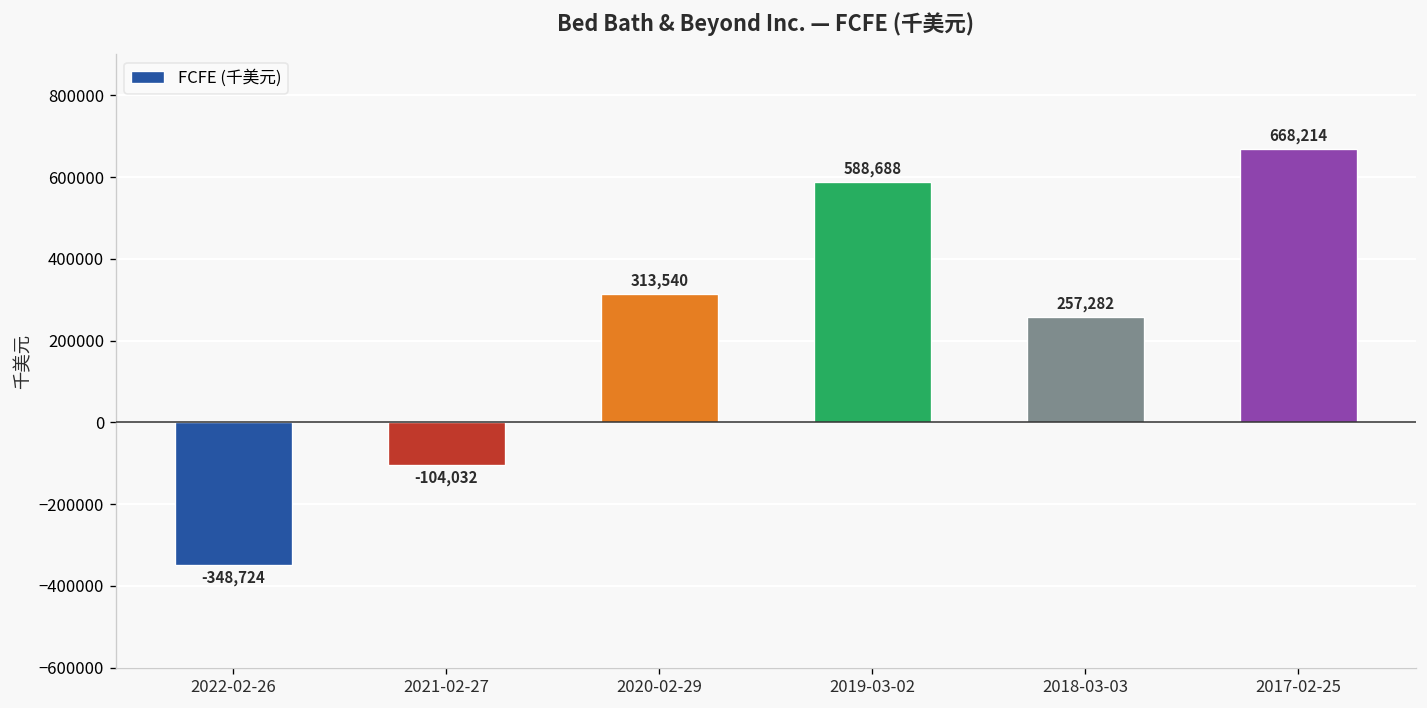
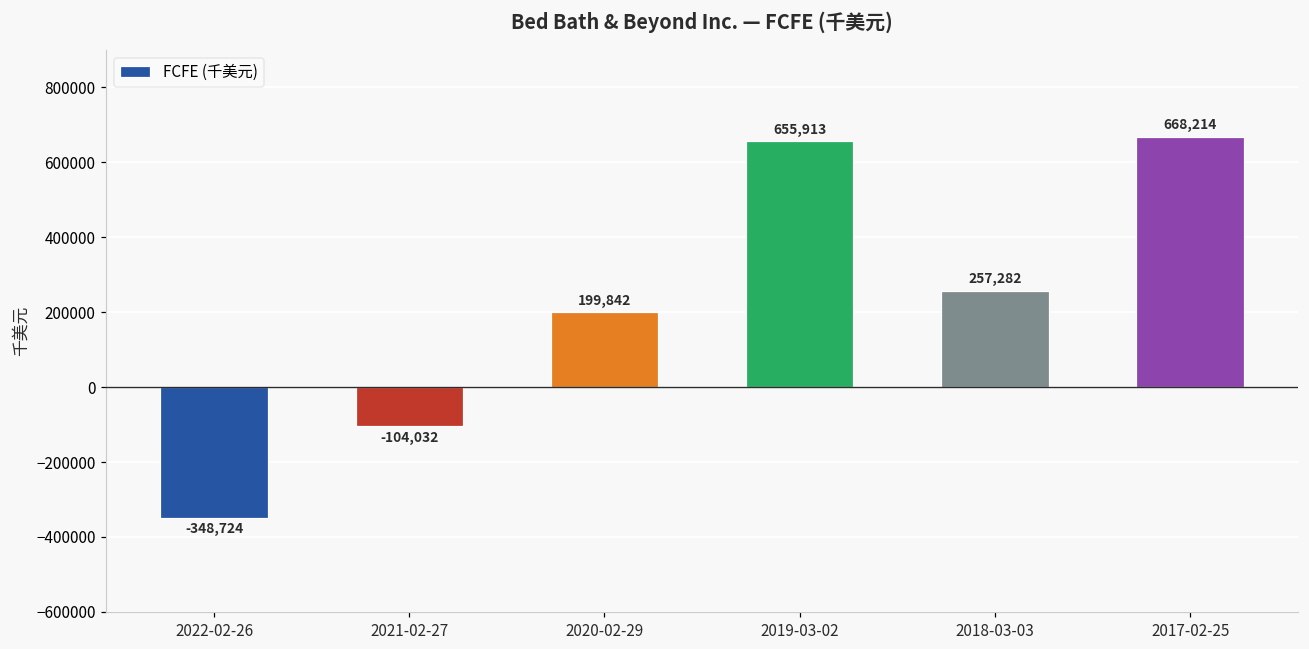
2020-02-29: 313,540 -> 199,842
2019-03-02: 588,688 -> 655,913
